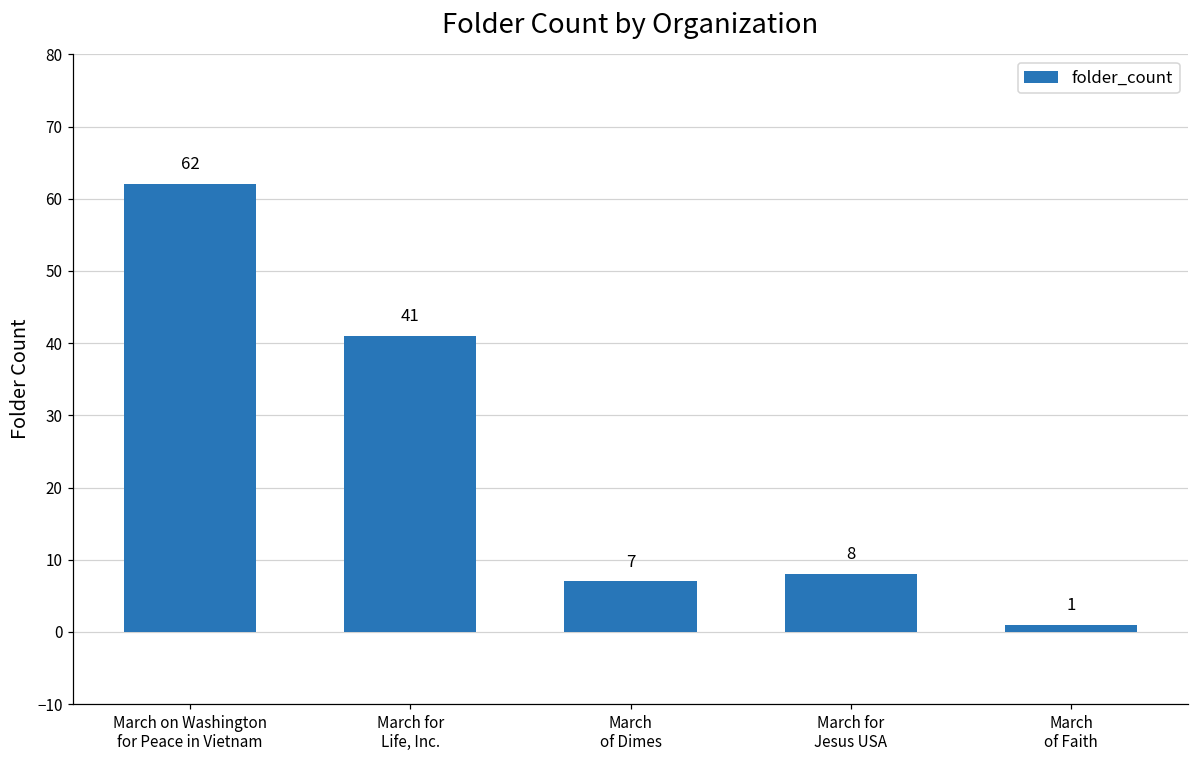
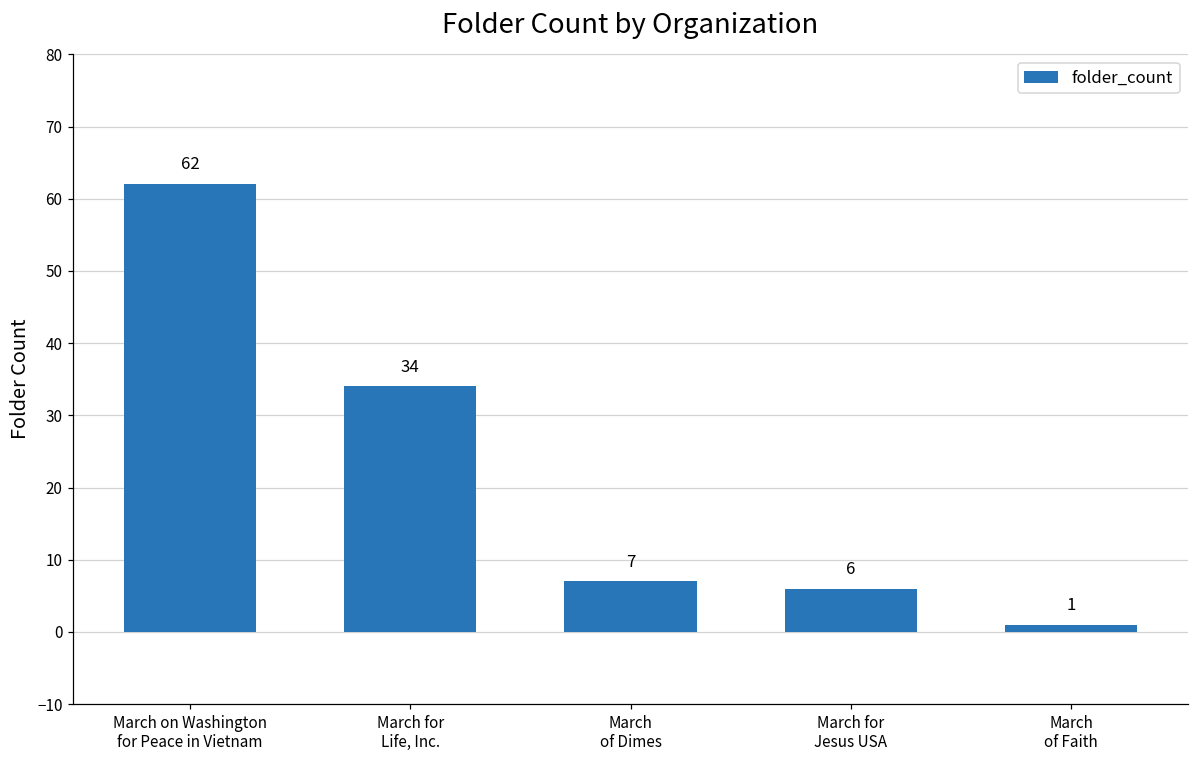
March for Life, Inc.: 41 -> 34
March for Jesus USA: 8 -> 6
